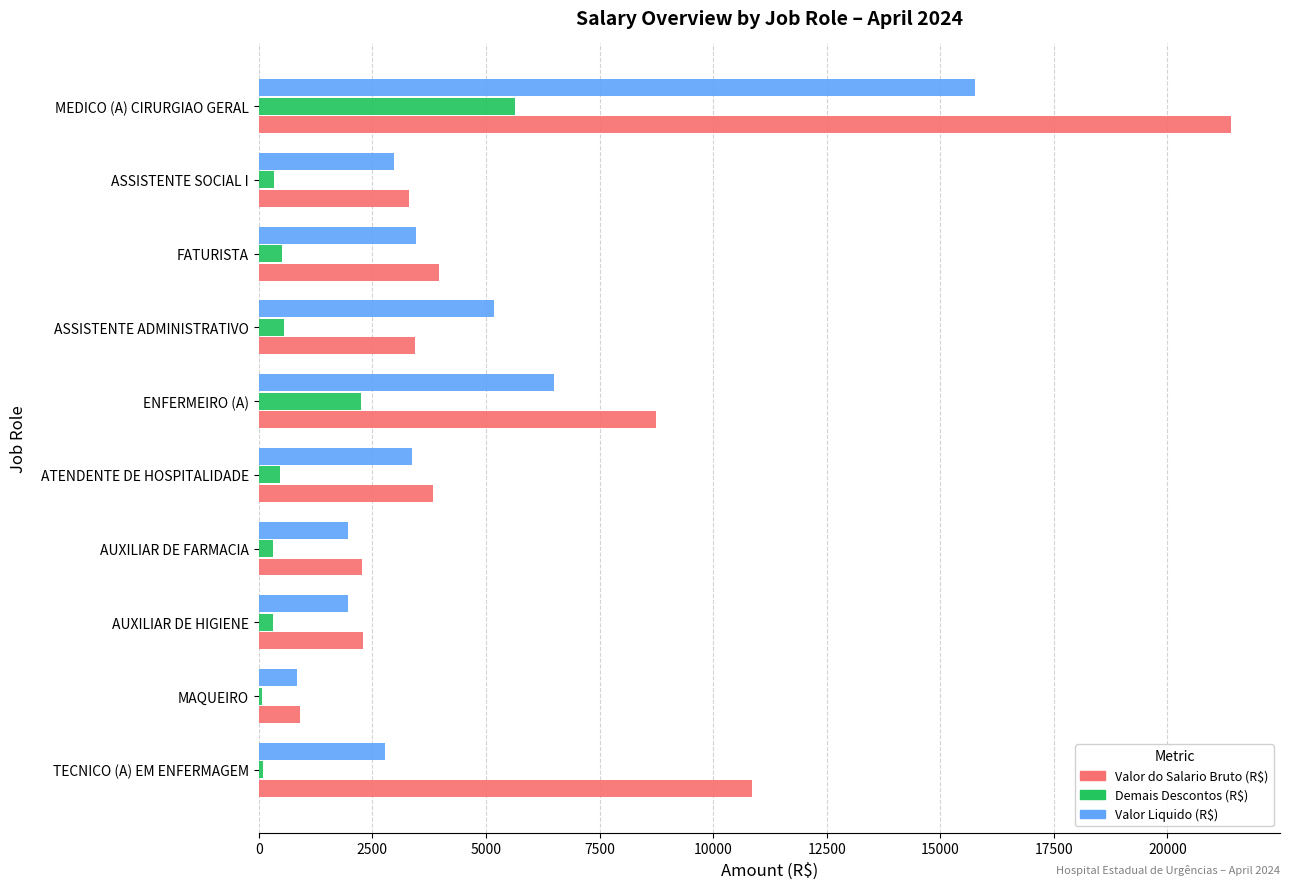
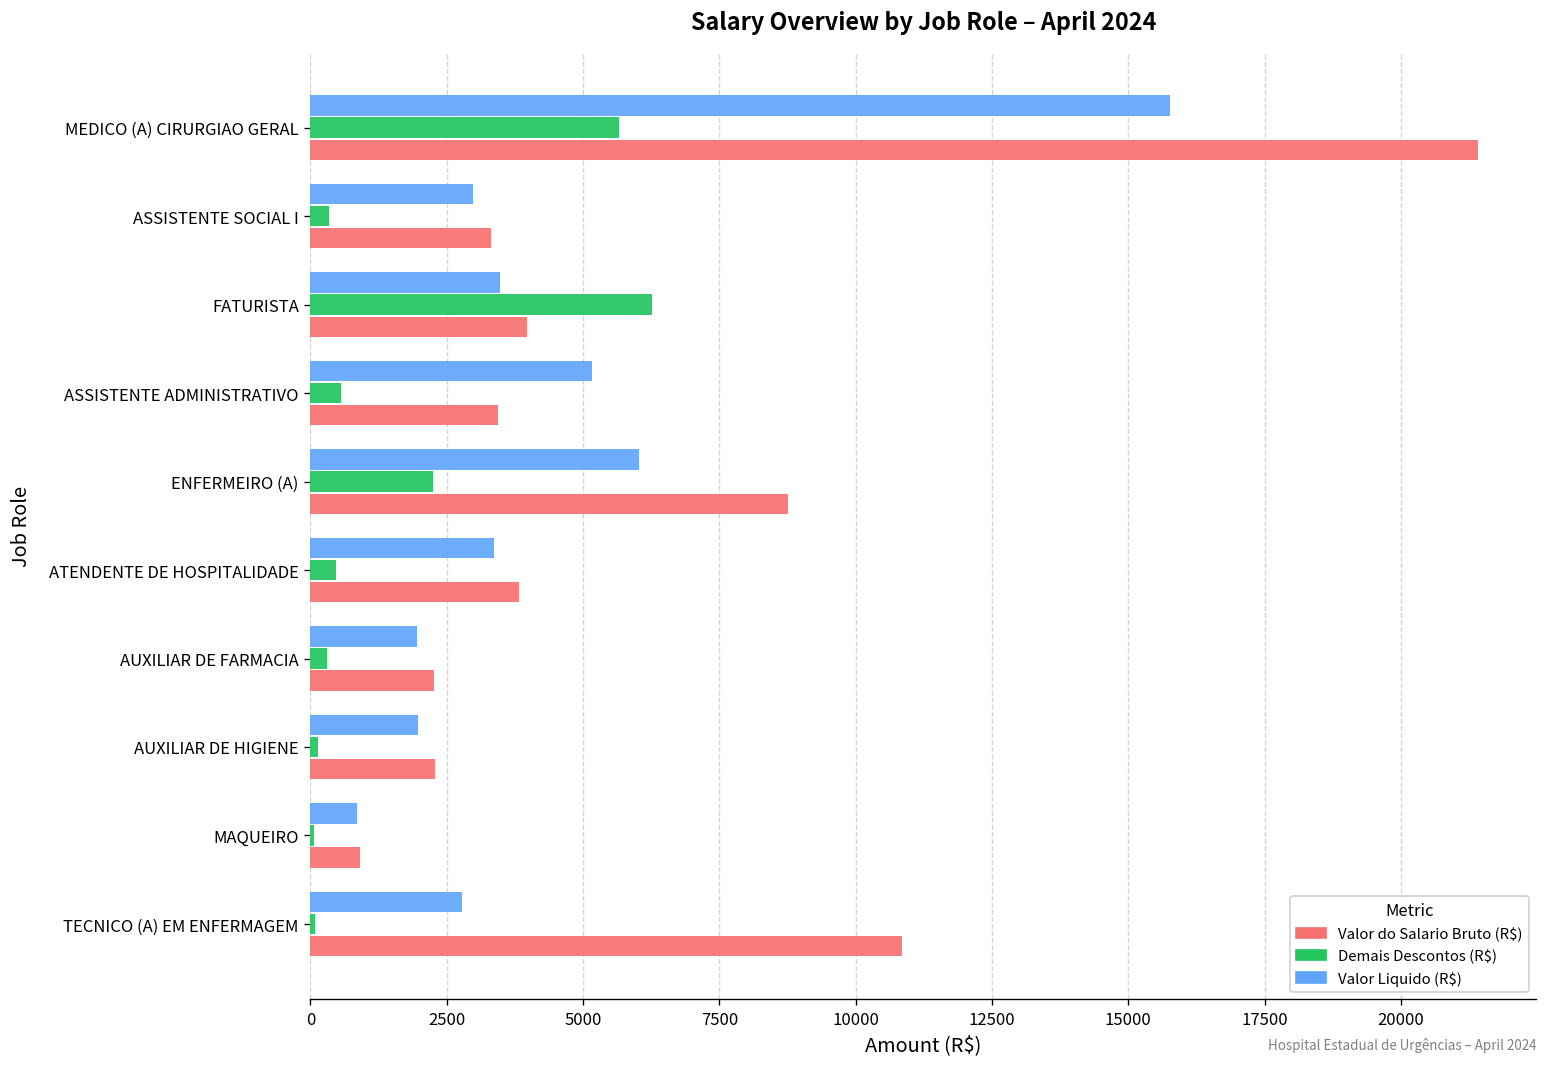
Demais Descontos (R$), FATURISTA: 500 -> 6300
Valor Liquido (R$), ENFERMEIRO (A): 6500 -> 6000
Demais Descontos (R$), AUXILIAR DE HIGIENE: 300 -> 100
